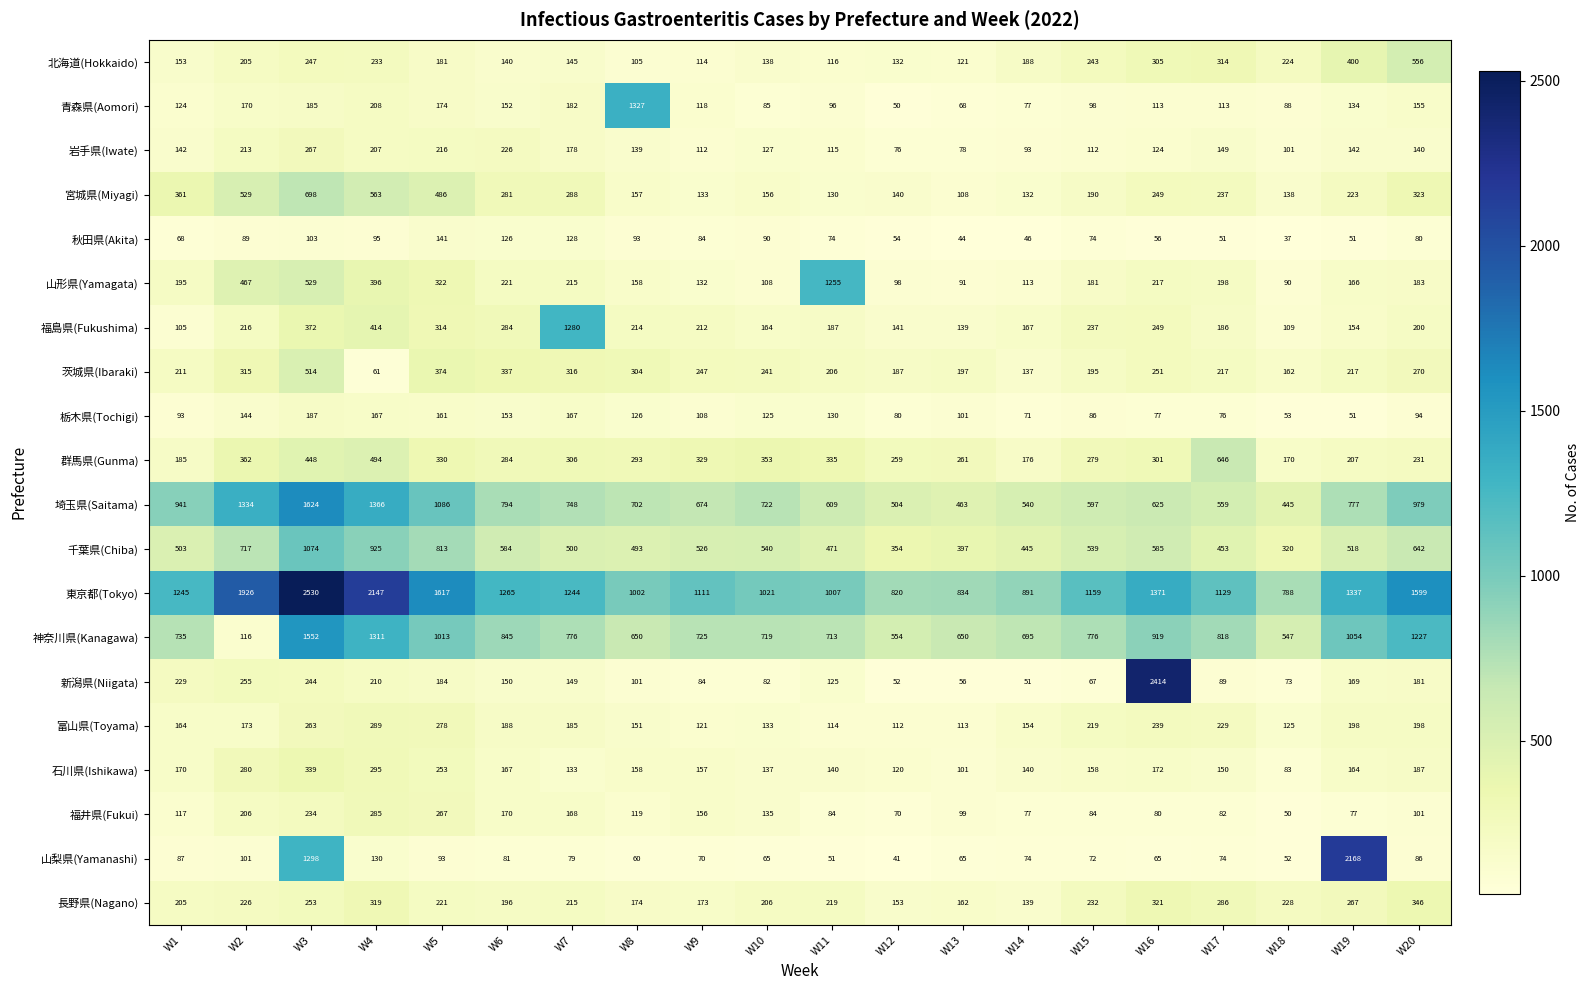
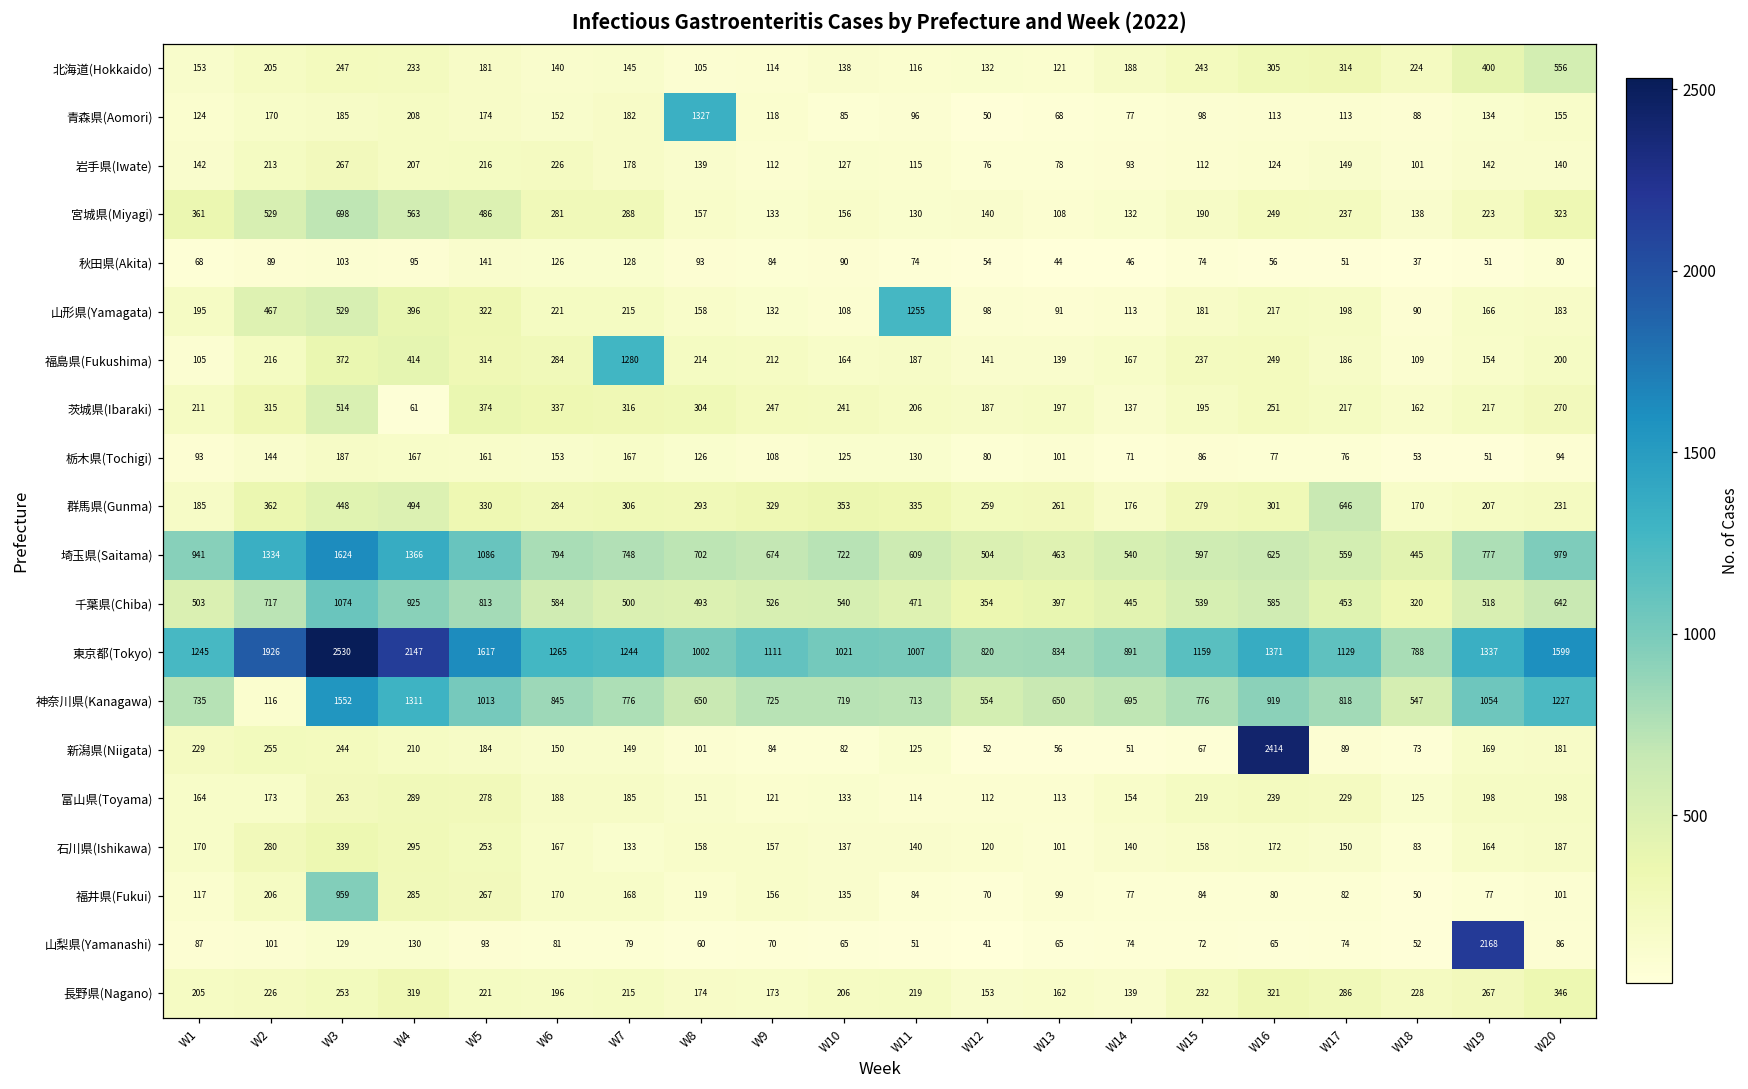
福井県(Fukui), W3: 234 -> 959
山梨県(Yamanashi), W3: 1298 -> 129
